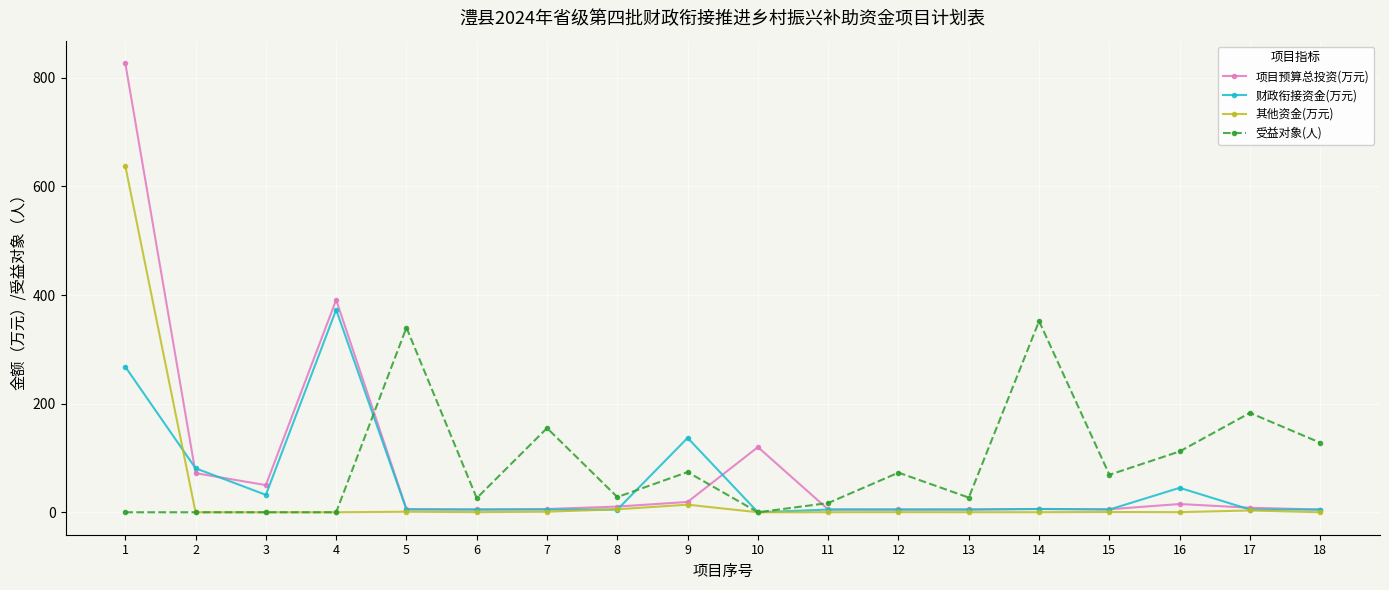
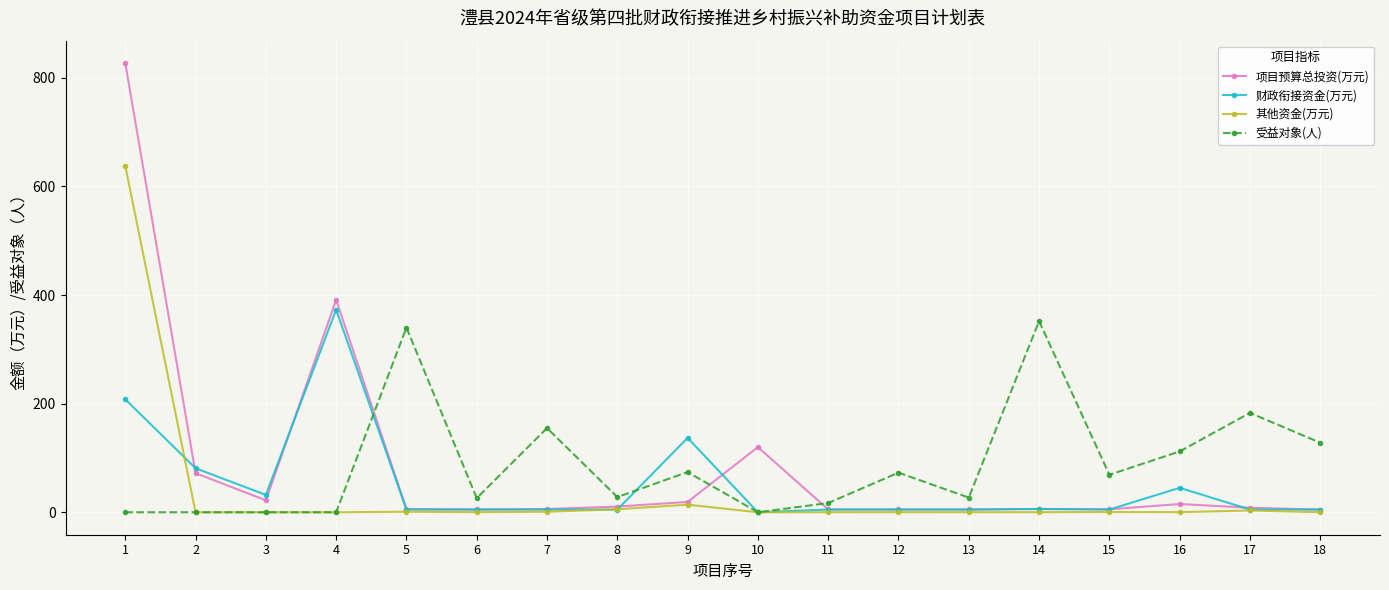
财政衔接资金(万元), 1: 270 -> 210
项目预算总投资(万元), 3: 50 -> 20
